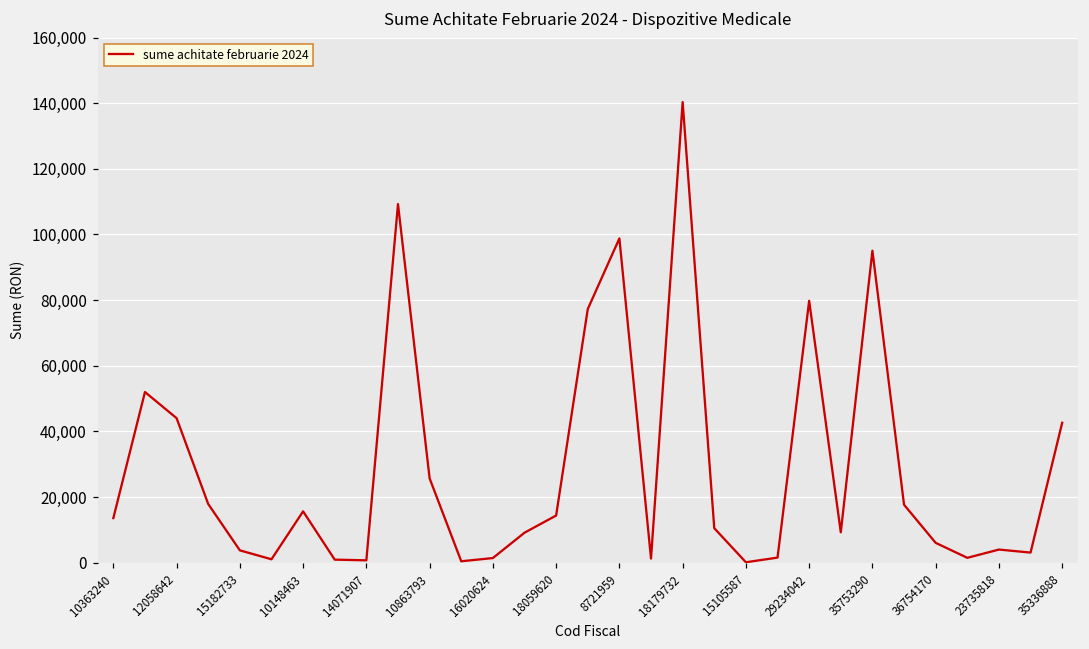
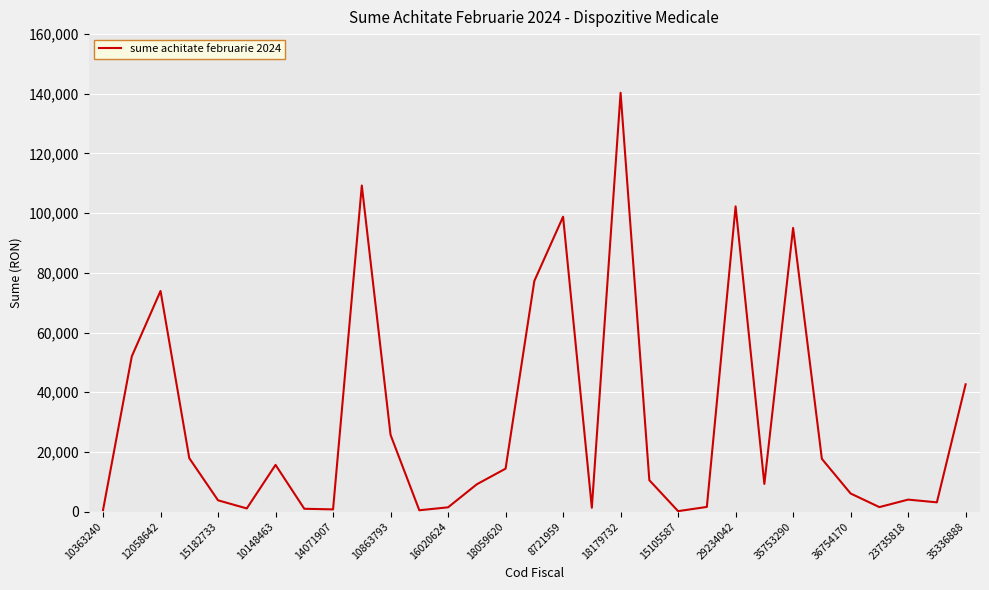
10363240: 14,000 -> 1,000
12058642: 44,000 -> 74,000
29234042: 80,000 -> 102,000
